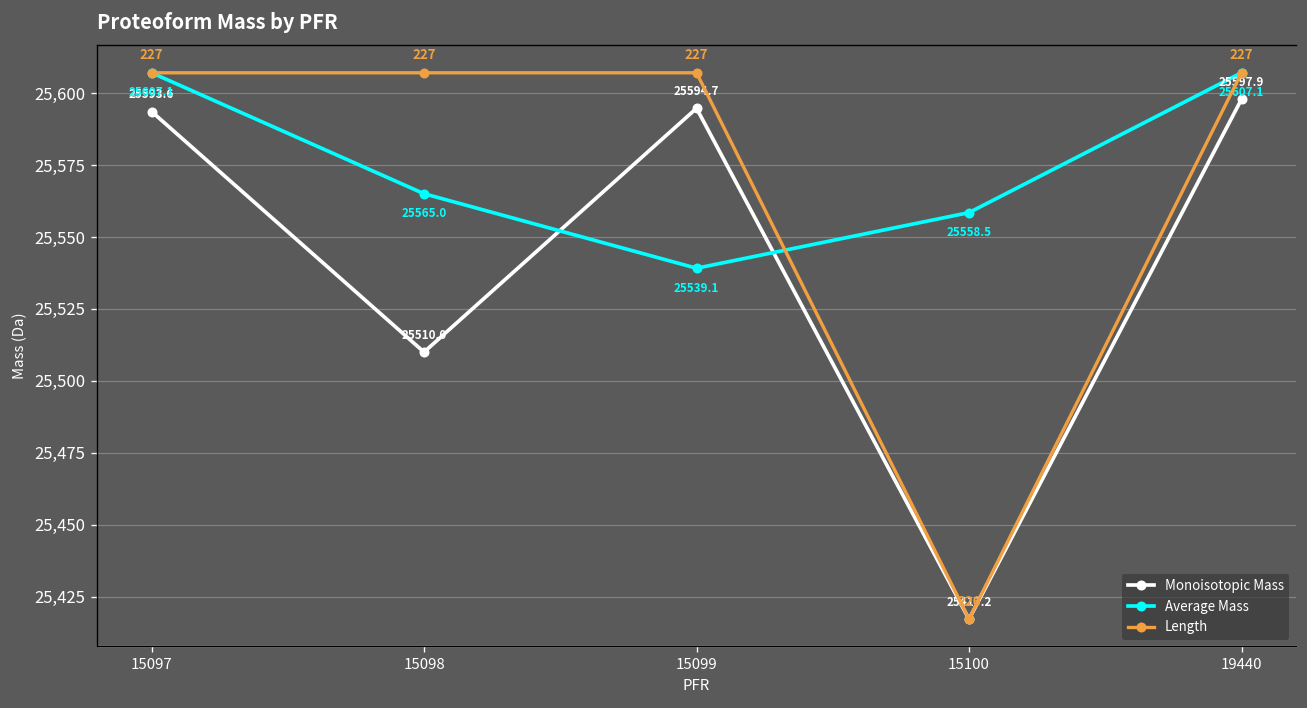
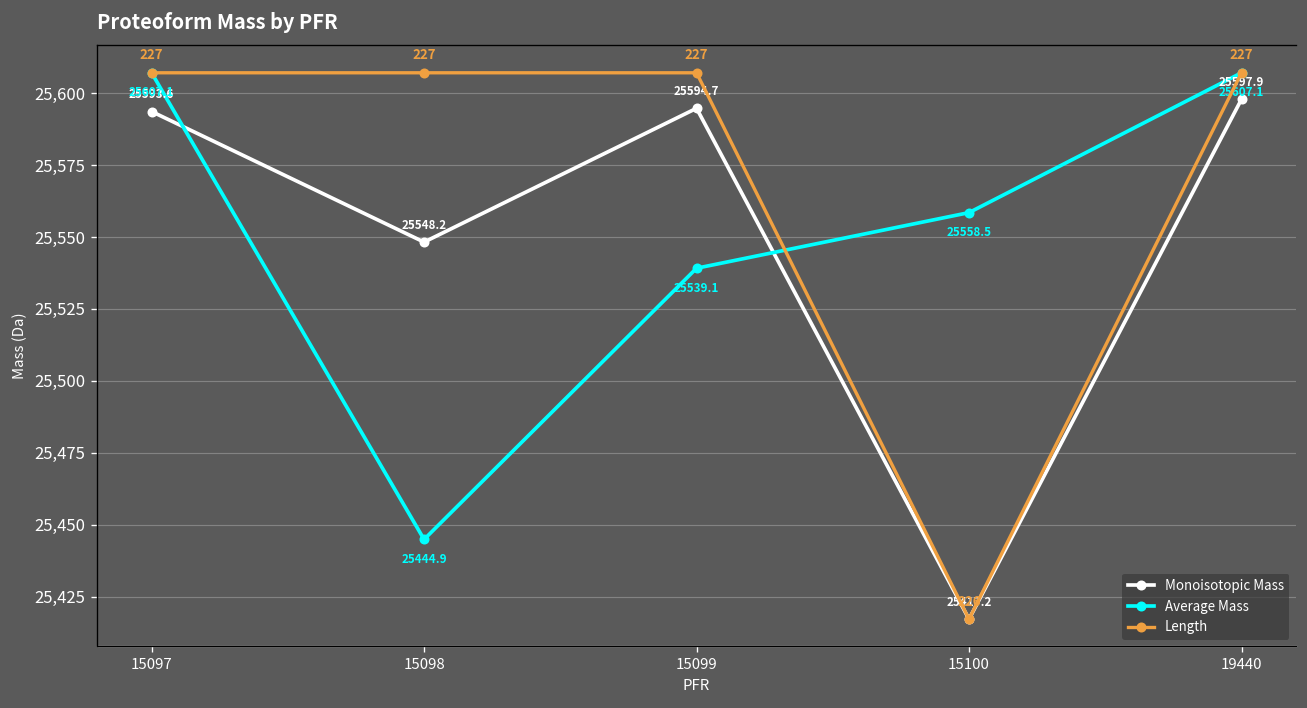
Monoisotopic Mass, 15098: 25510.0 -> 25548.2
Average Mass, 15098: 25565.0 -> 25444.9
